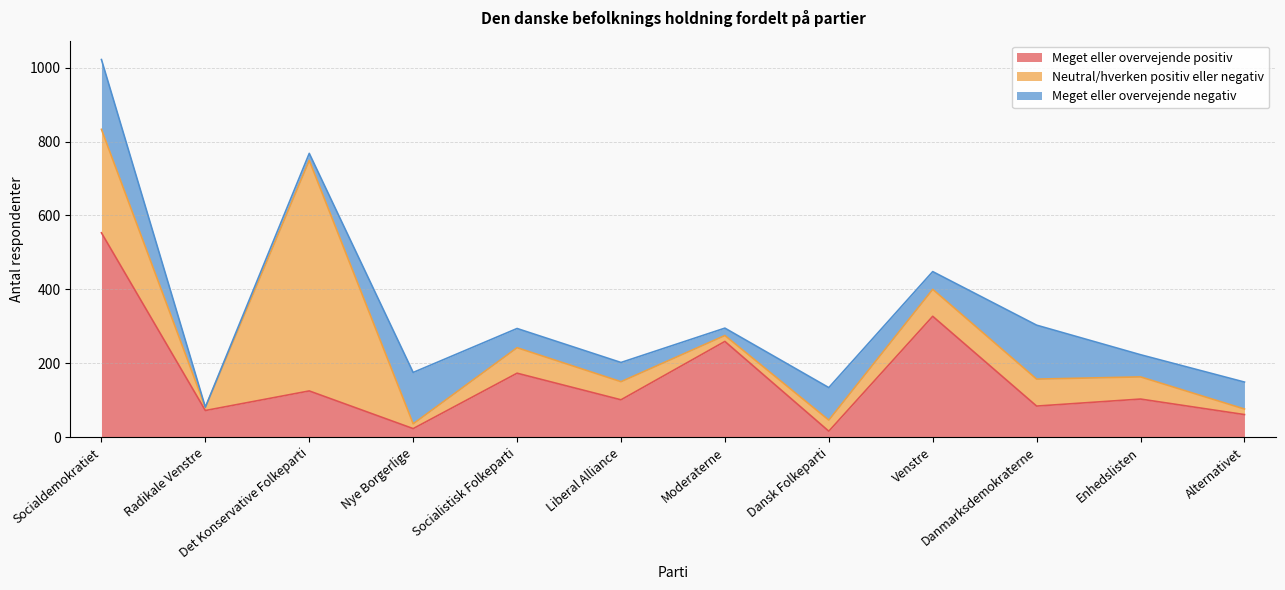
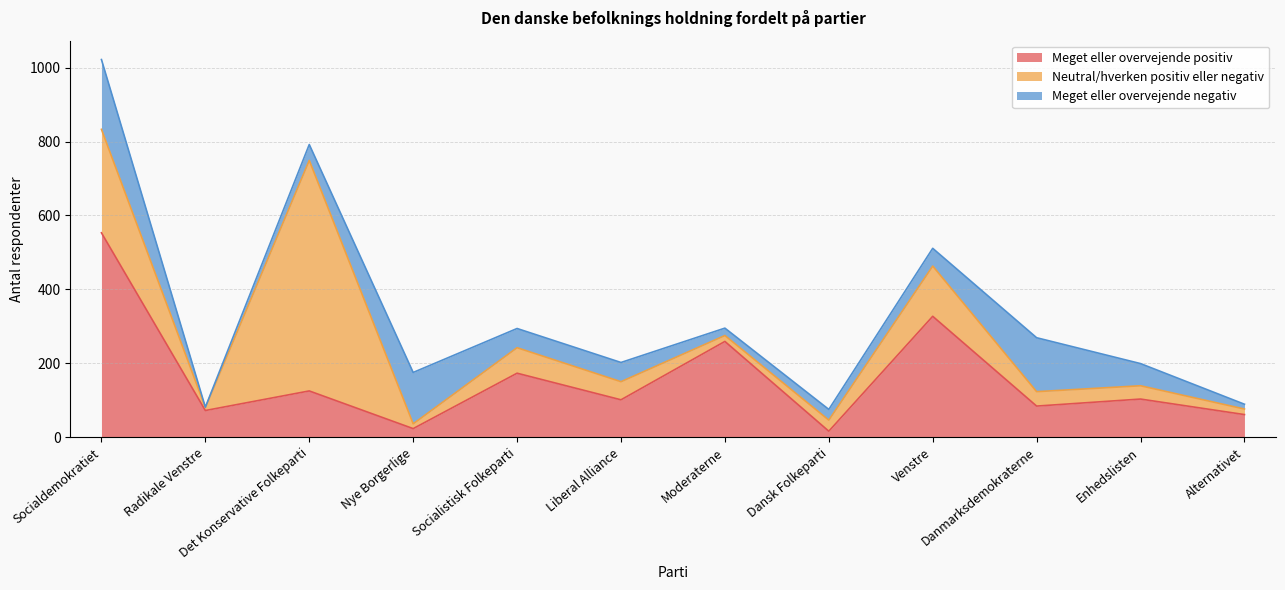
Meget eller overvejende negativ, Det Konservative Folkeparti: 20 -> 40
Meget eller overvejende negativ, Dansk Folkeparti: 90 -> 30
Neutral/hverken positiv eller negativ, Venstre: 70 -> 140
Neutral/hverken positiv eller negativ, Danmarksdemokraterne: 70 -> 40
Neutral/hverken positiv eller negativ, Enhedslisten: 60 -> 40
Meget eller overvejende negativ, Alternativet: 70 -> 10
